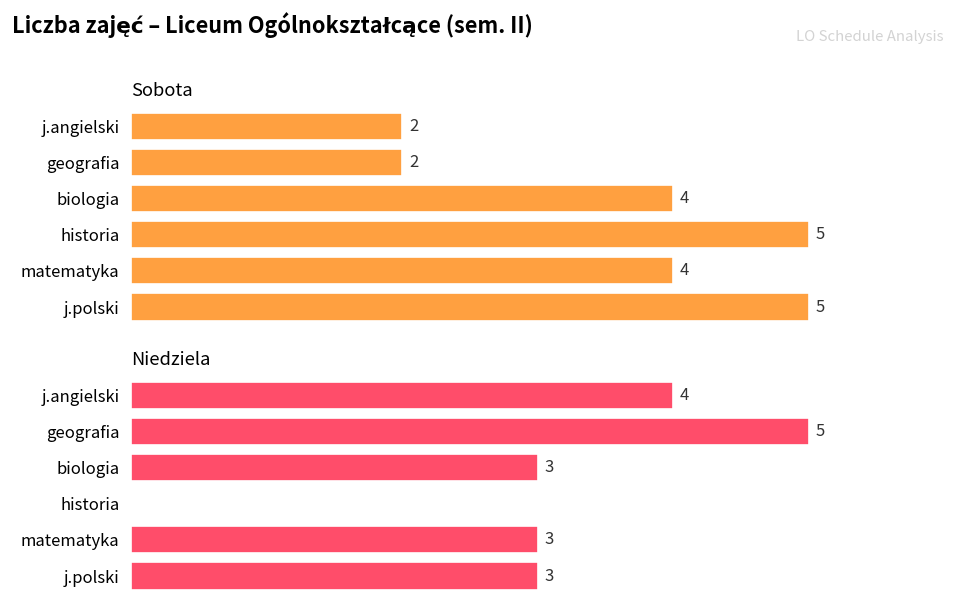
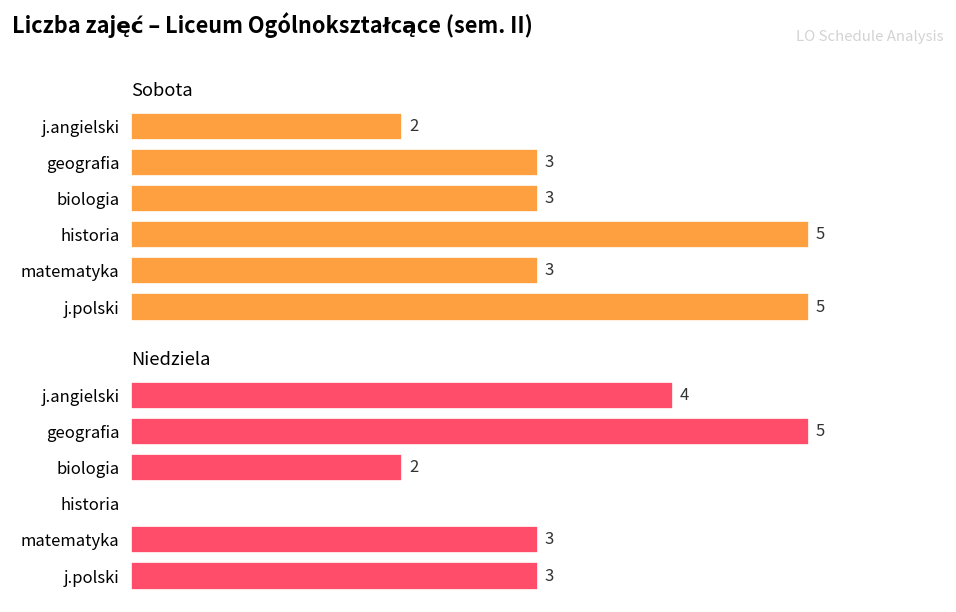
Sobota, geografia: 2 -> 3
Sobota, biologia: 4 -> 3
Sobota, matematyka: 4 -> 3
Niedziela, biologia: 3 -> 2
